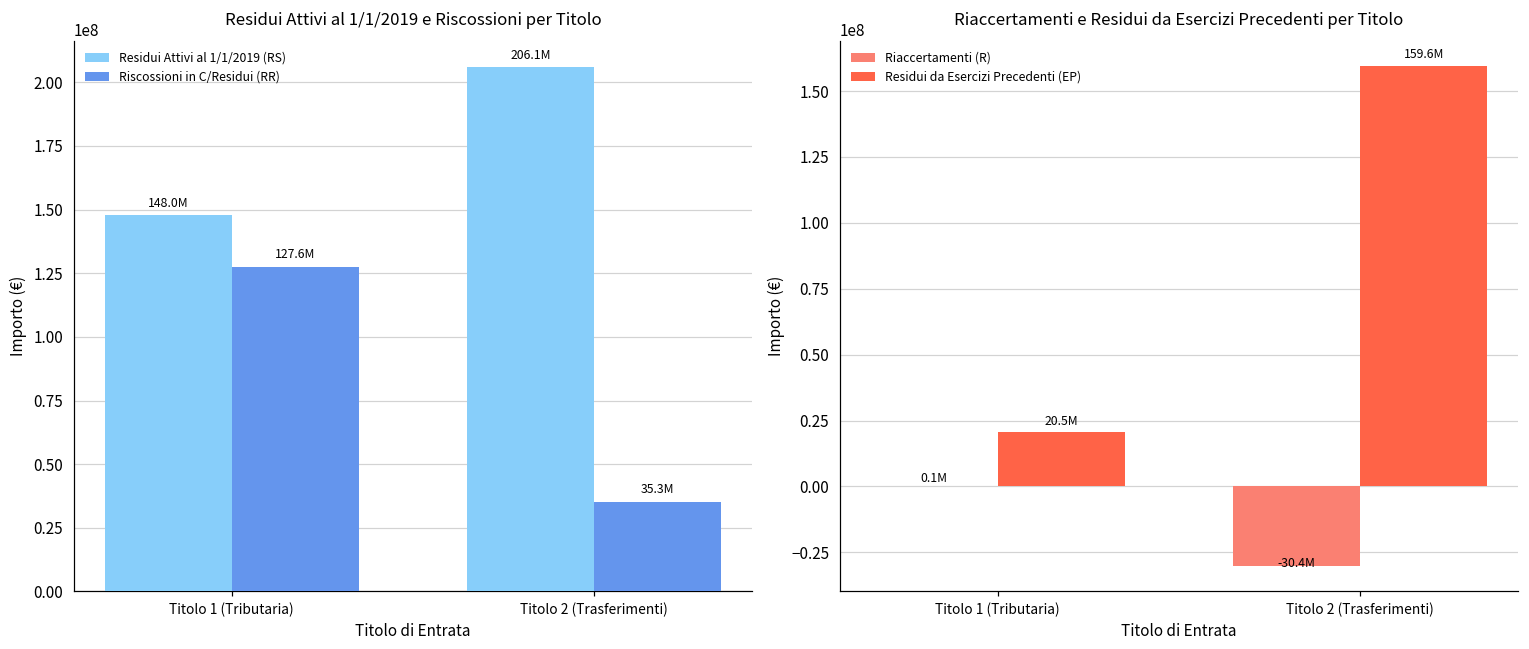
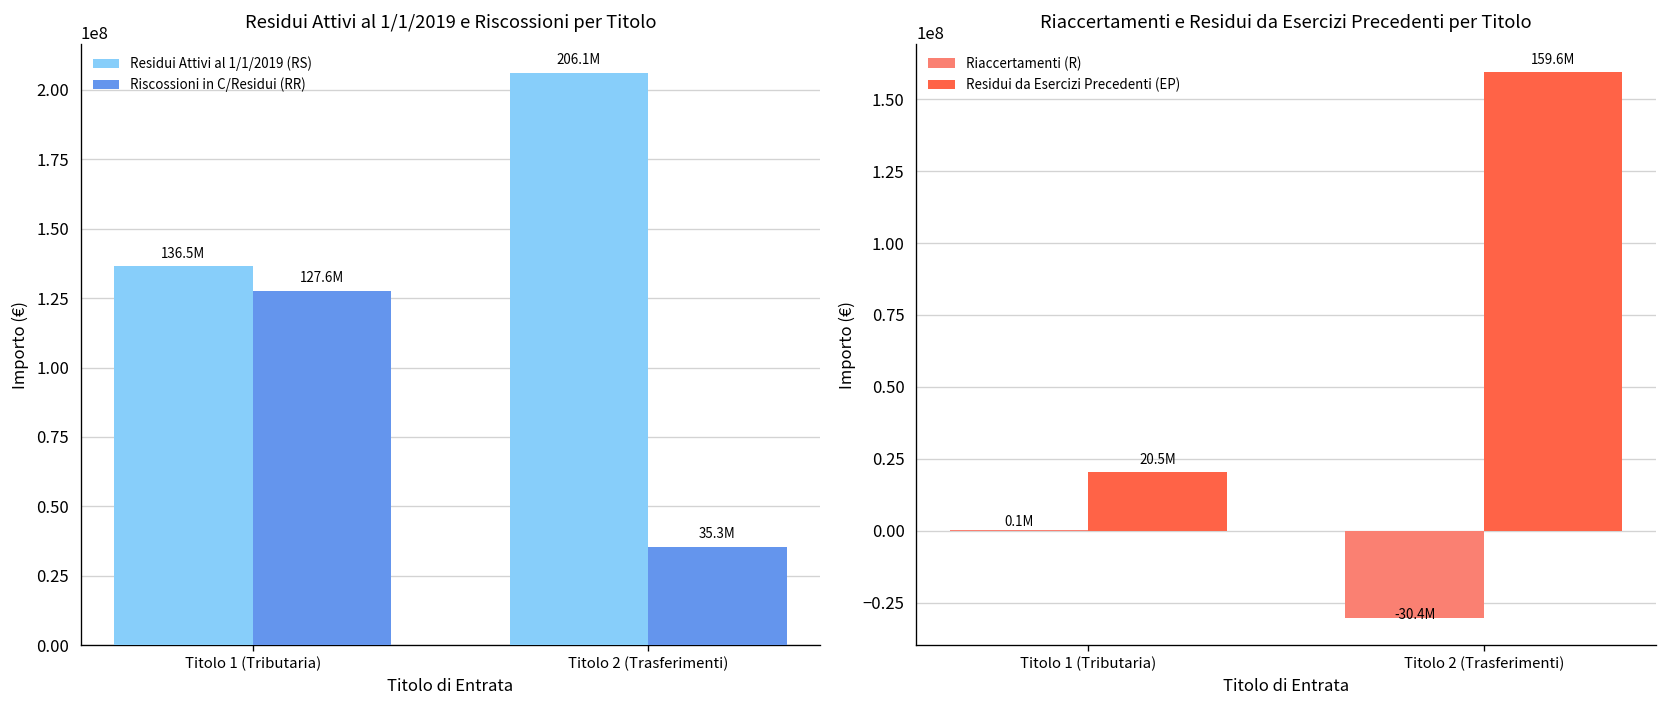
Residui Attivi al 1/1/2019 e Riscossioni per Titolo, Residui Attivi al 1/1/2019 (RS), Titolo 1 (Tributaria): 148.0M -> 136.5M
